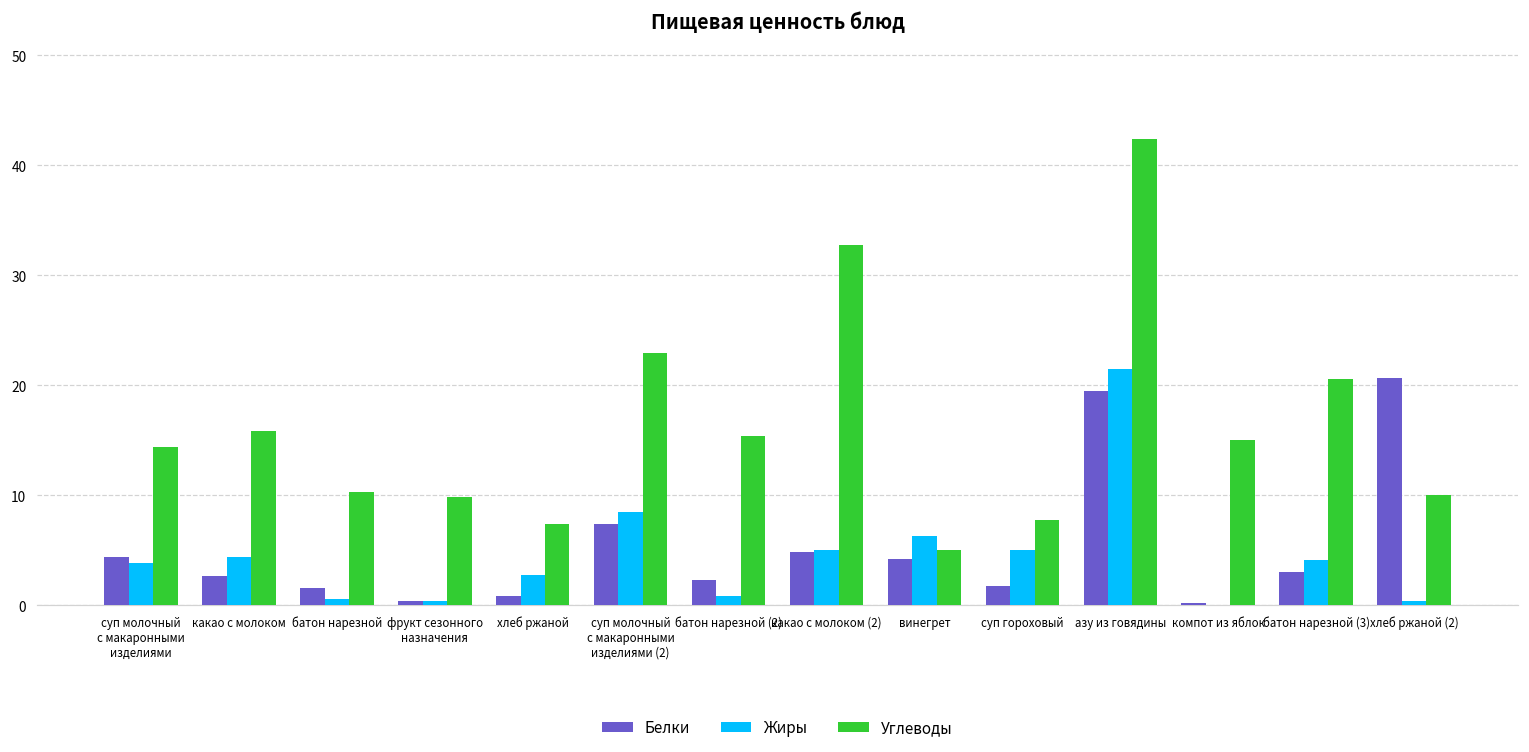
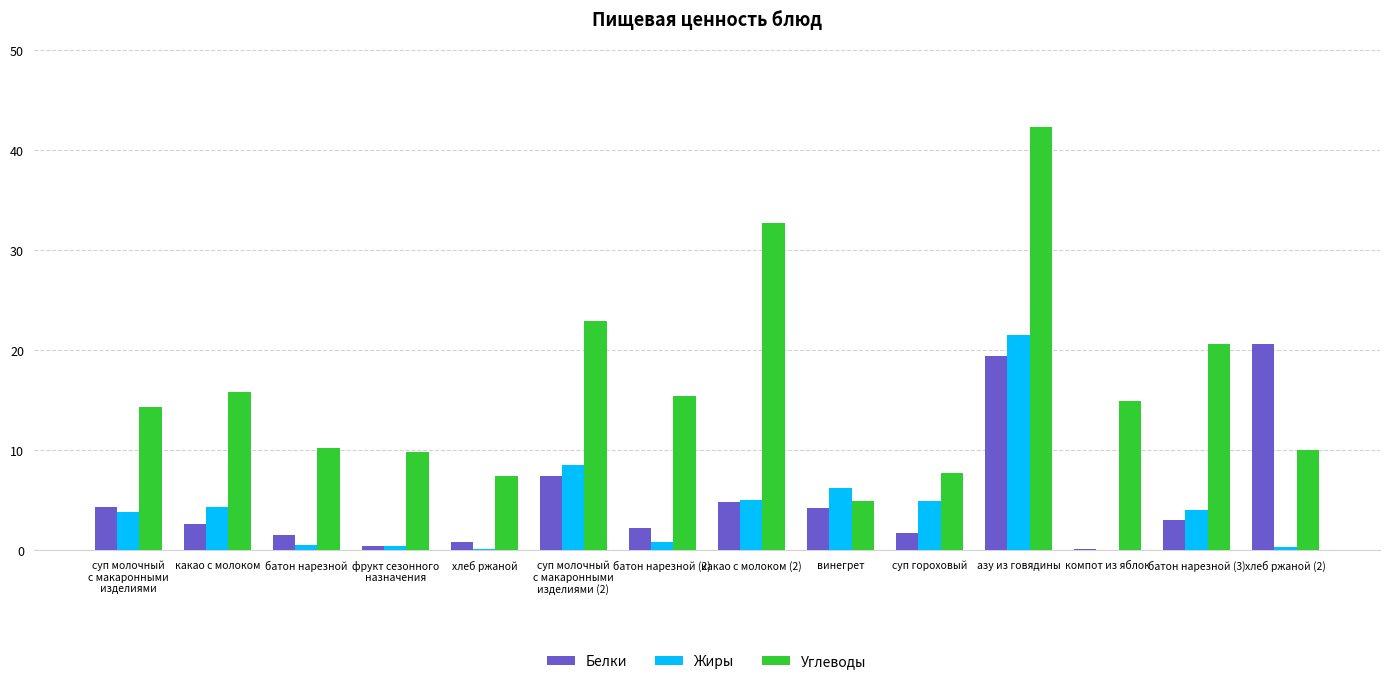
Жиры, хлеб ржаной: 3 -> 0
